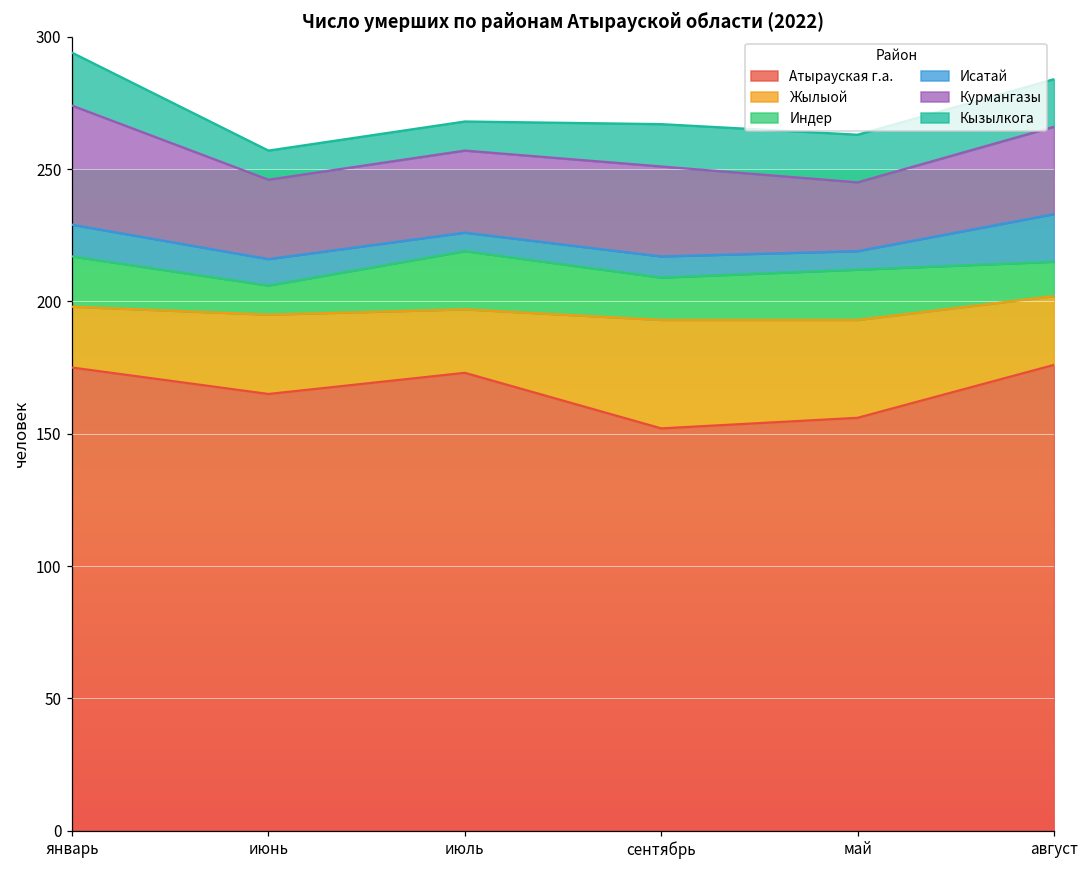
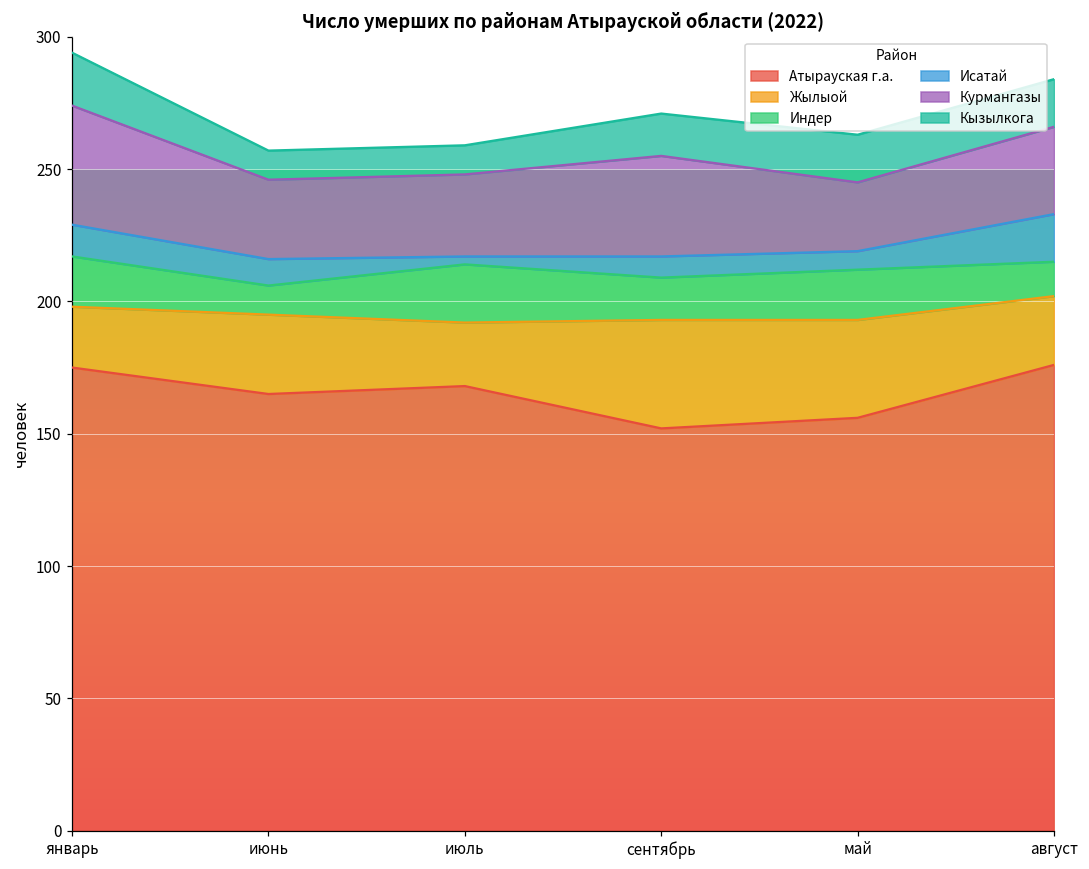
Атырауская г.а., июль: 173 -> 168
Исатай, июль: 7 -> 3
Курмангазы, сентябрь: 34 -> 38
